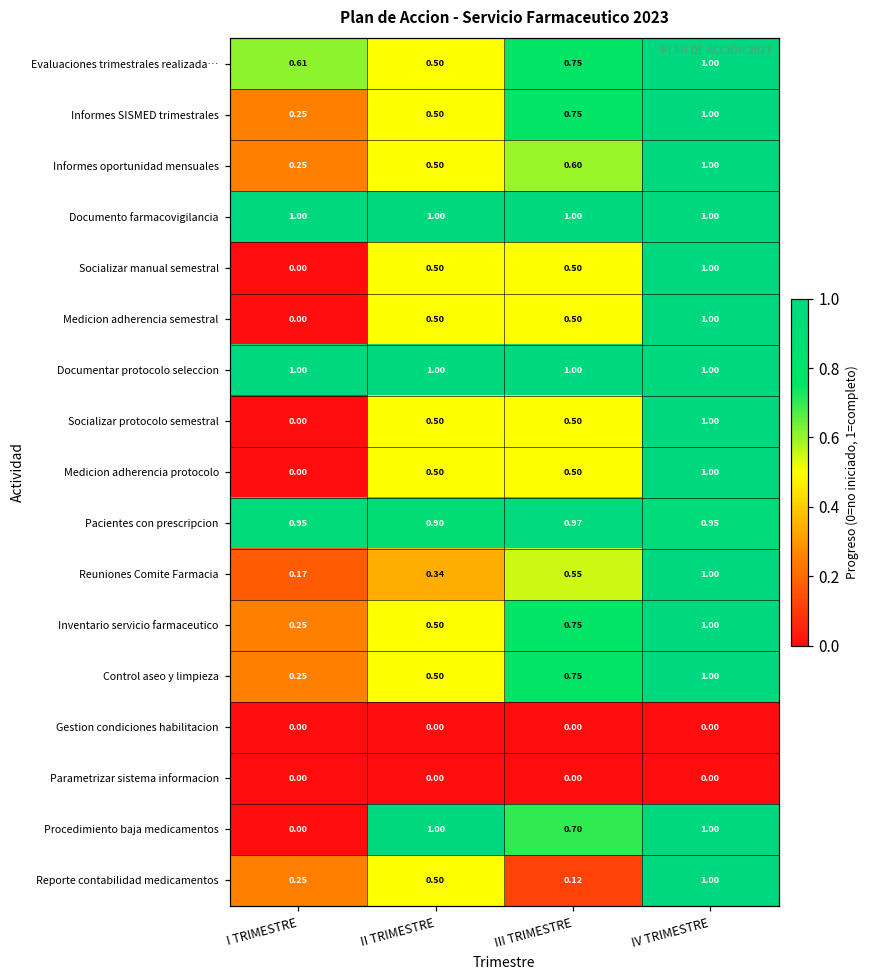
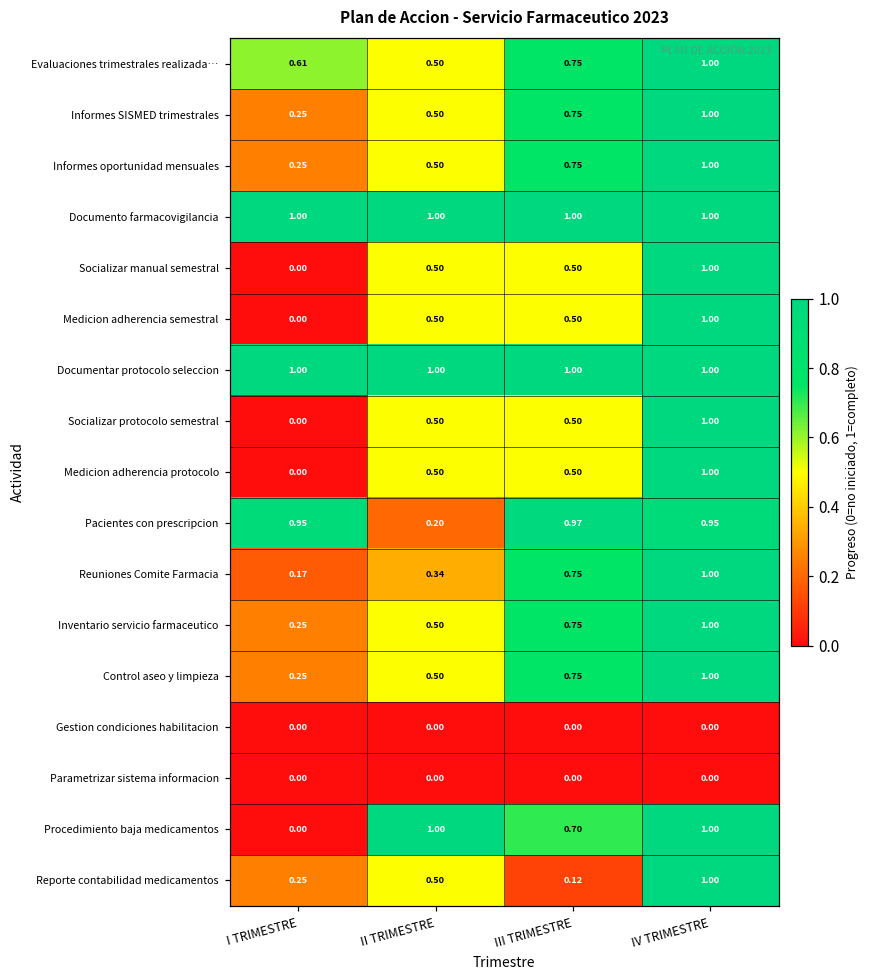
Informes oportunidad mensuales, III TRIMESTRE: 0.60 -> 0.75
Pacientes con prescripcion, II TRIMESTRE: 0.90 -> 0.20
Reuniones Comite Farmacia, III TRIMESTRE: 0.55 -> 0.75
